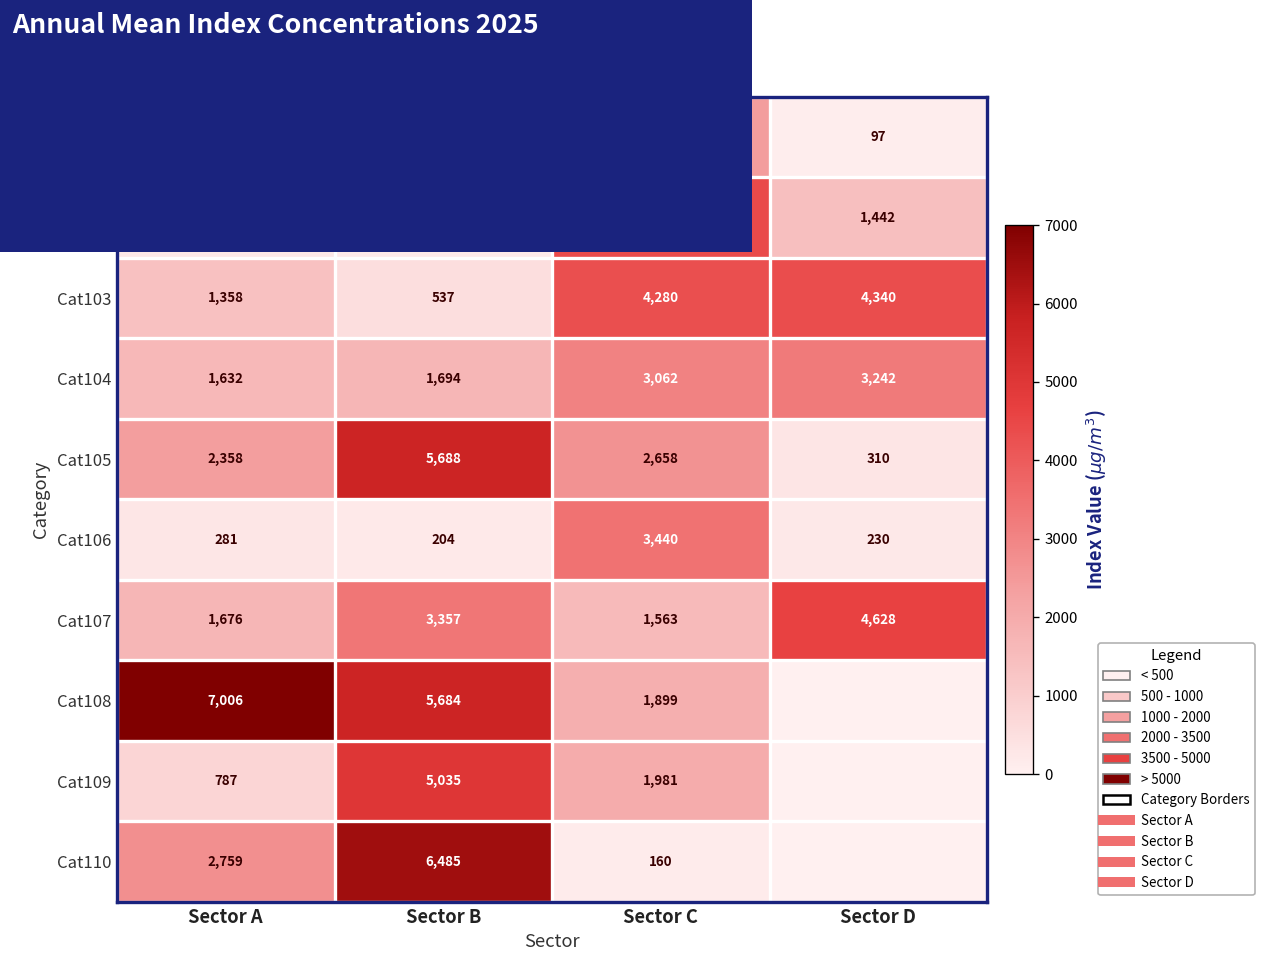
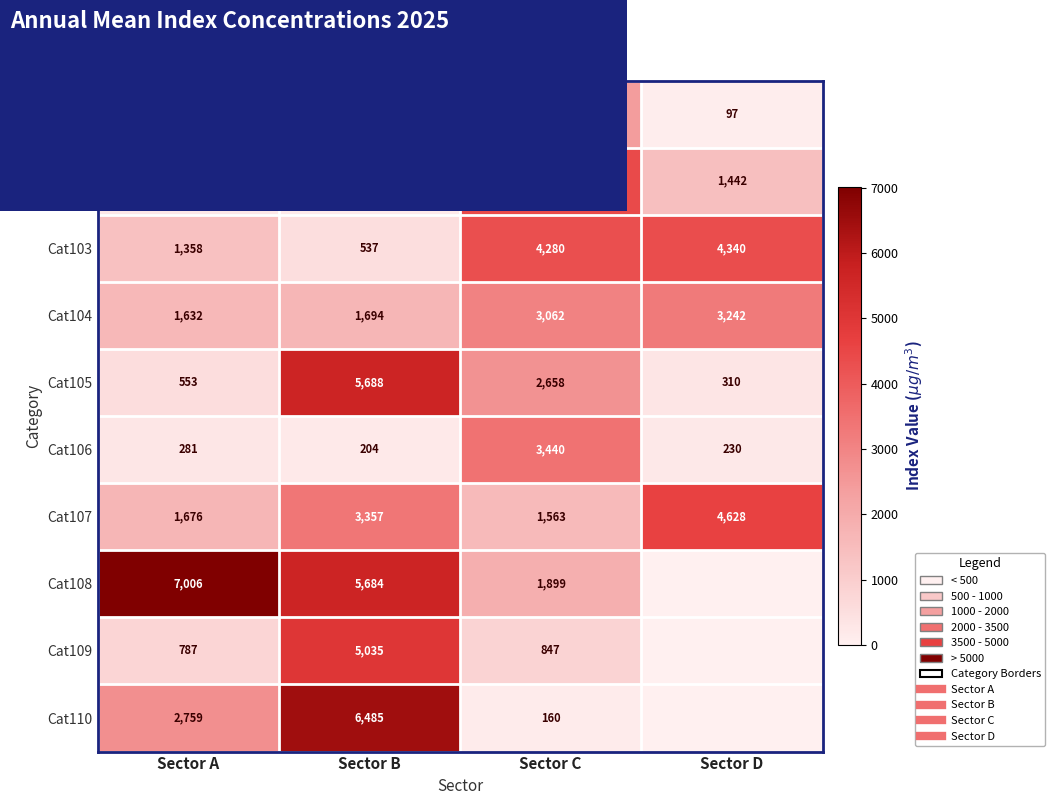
Cat105, Sector A: 2,358 -> 553
Cat109, Sector C: 1,981 -> 847
